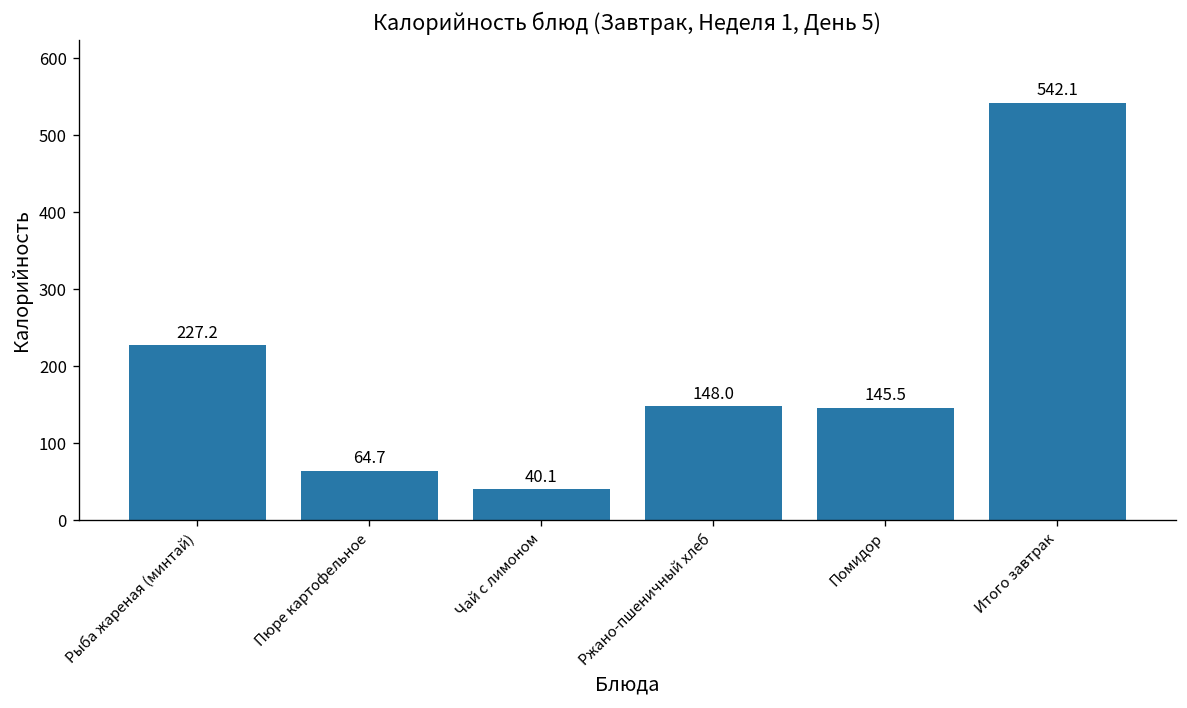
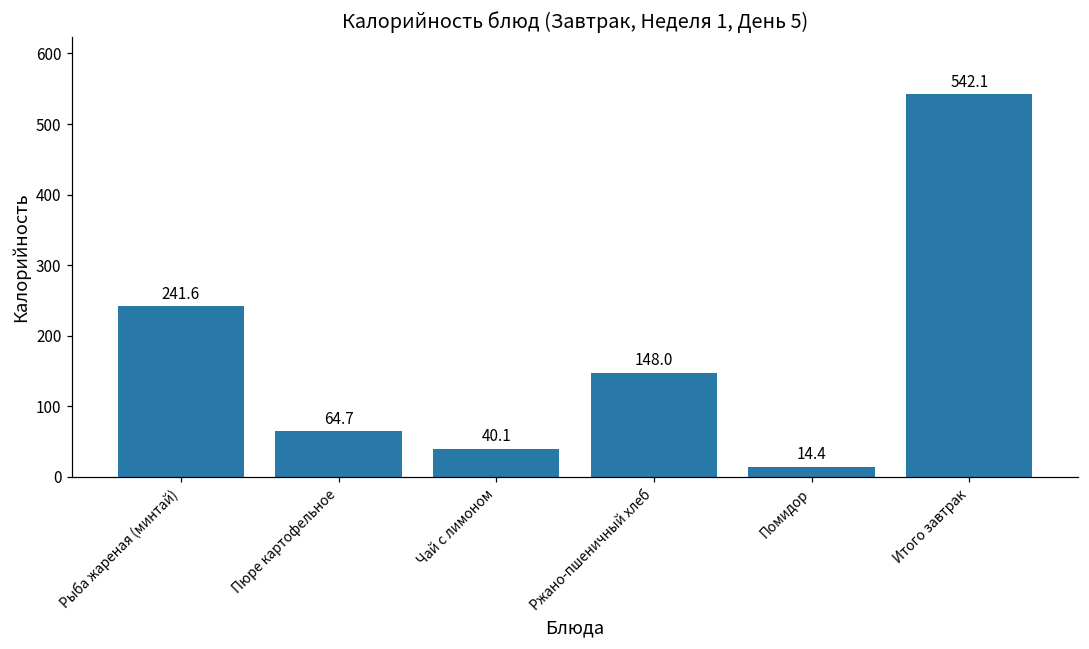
Рыба жареная (минтай): 227.2 -> 241.6
Помидор: 145.5 -> 14.4
